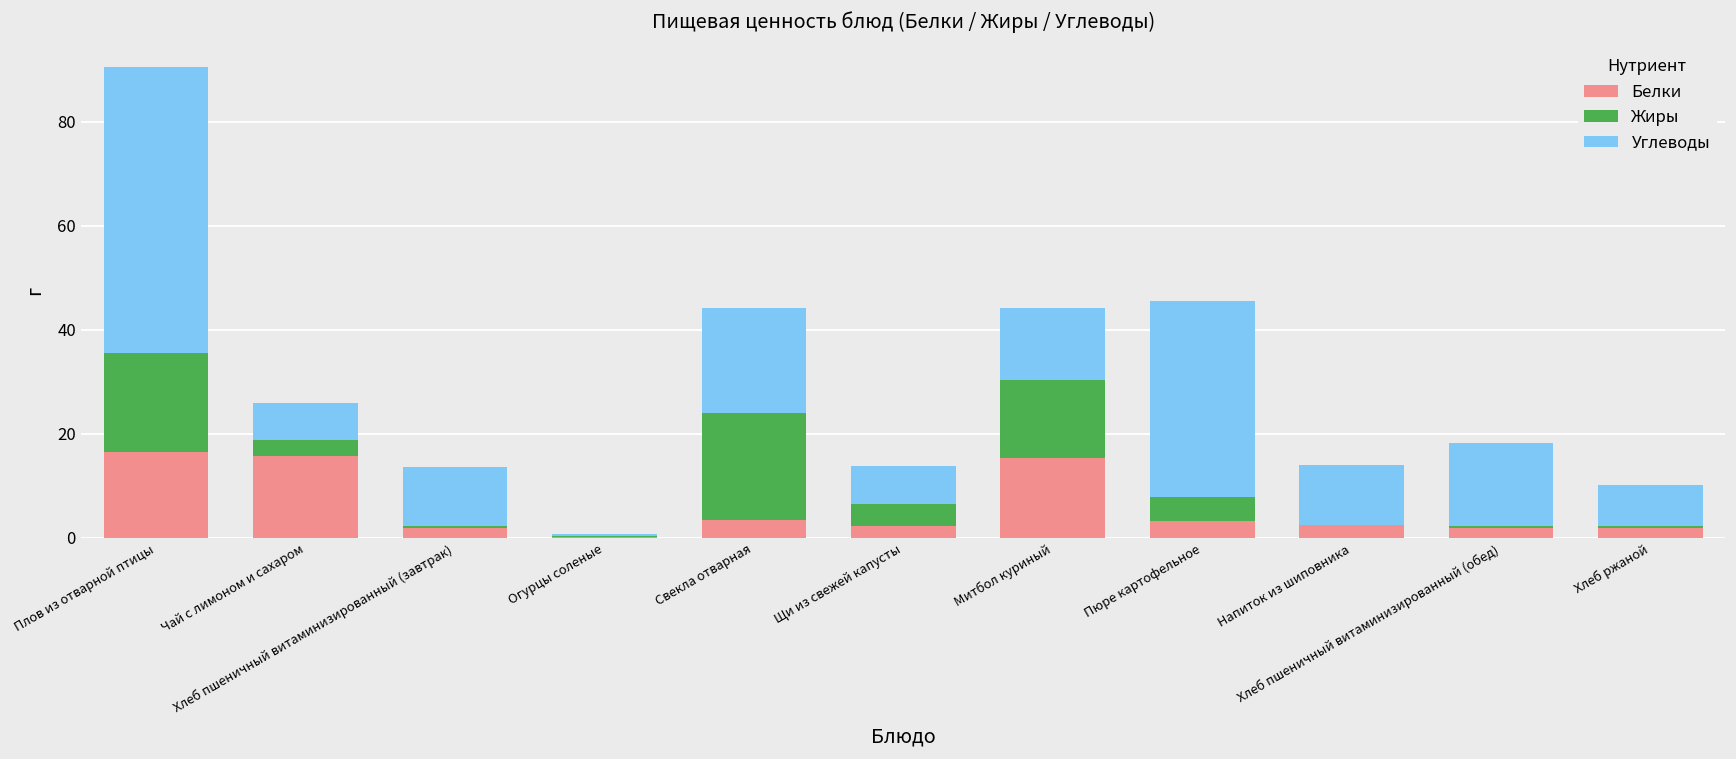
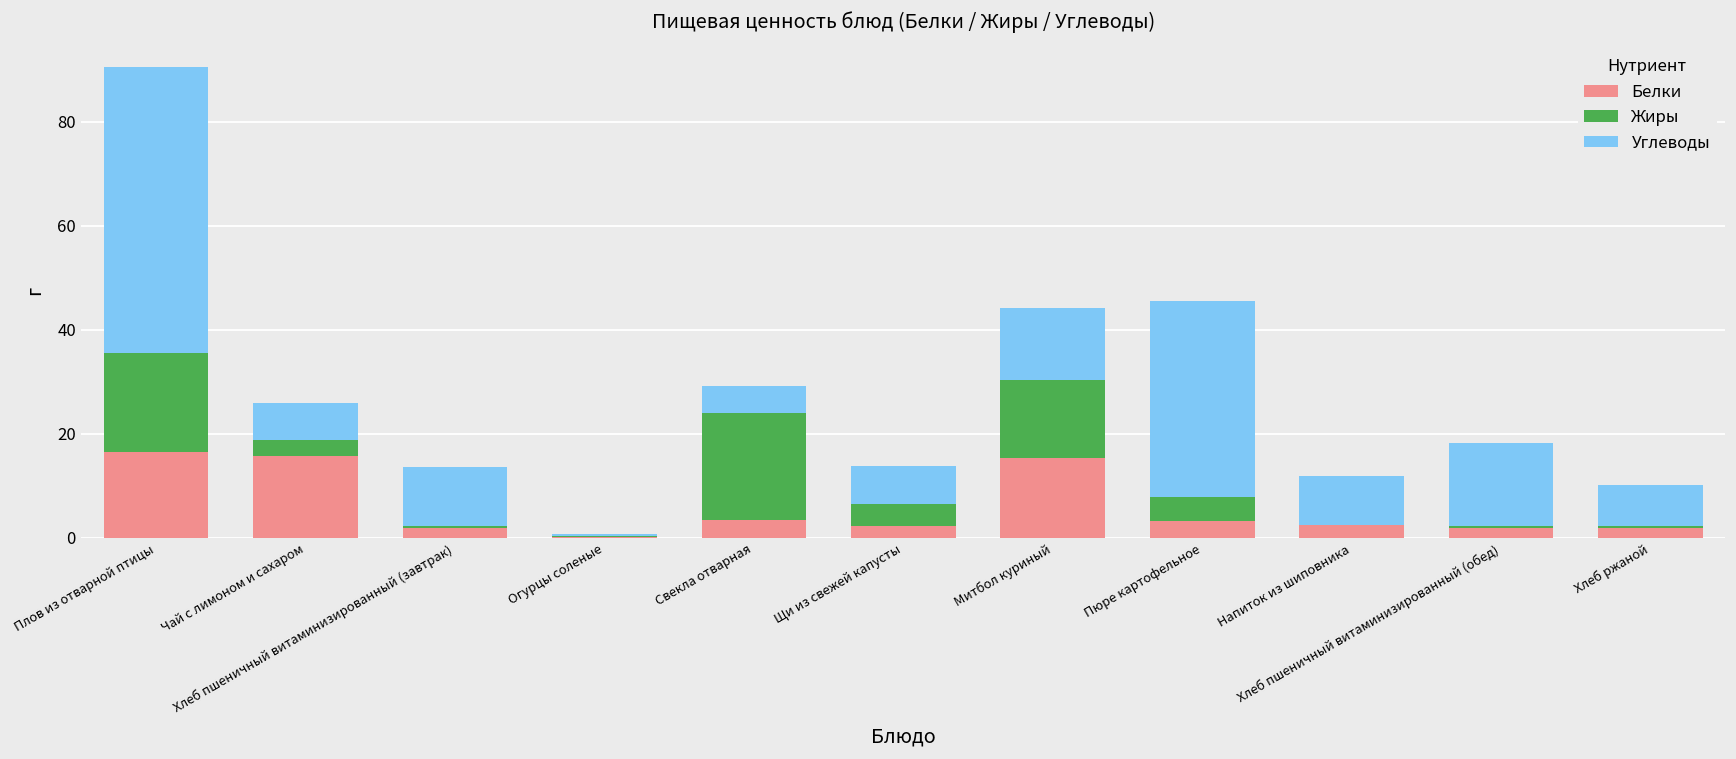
Углеводы, Свекла отварная: 20 -> 5
Углеводы, Напиток из шиповника: 11 -> 9
